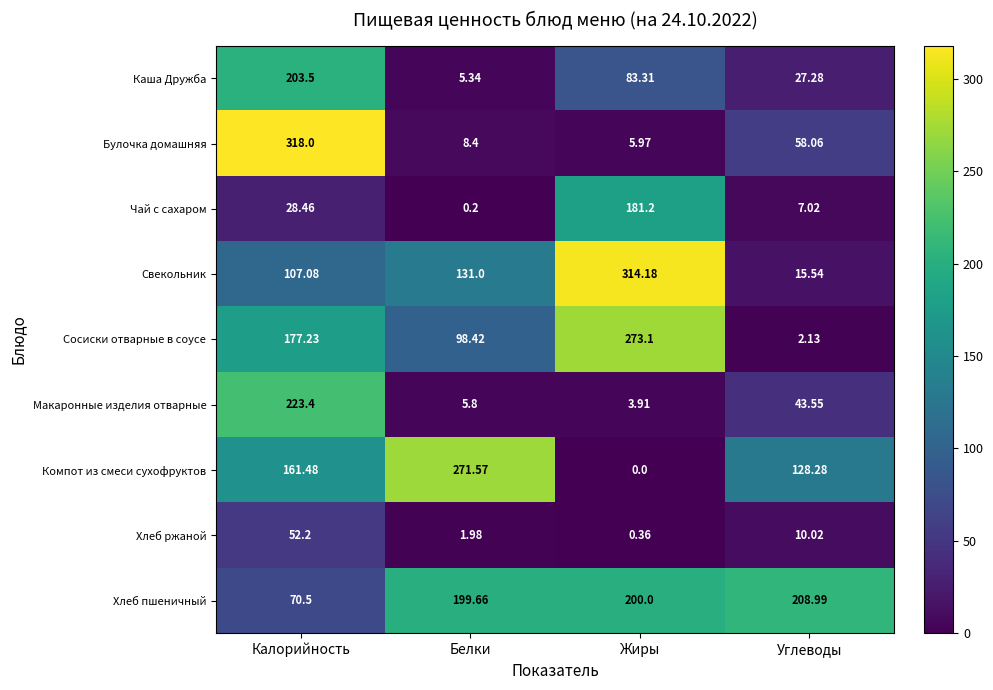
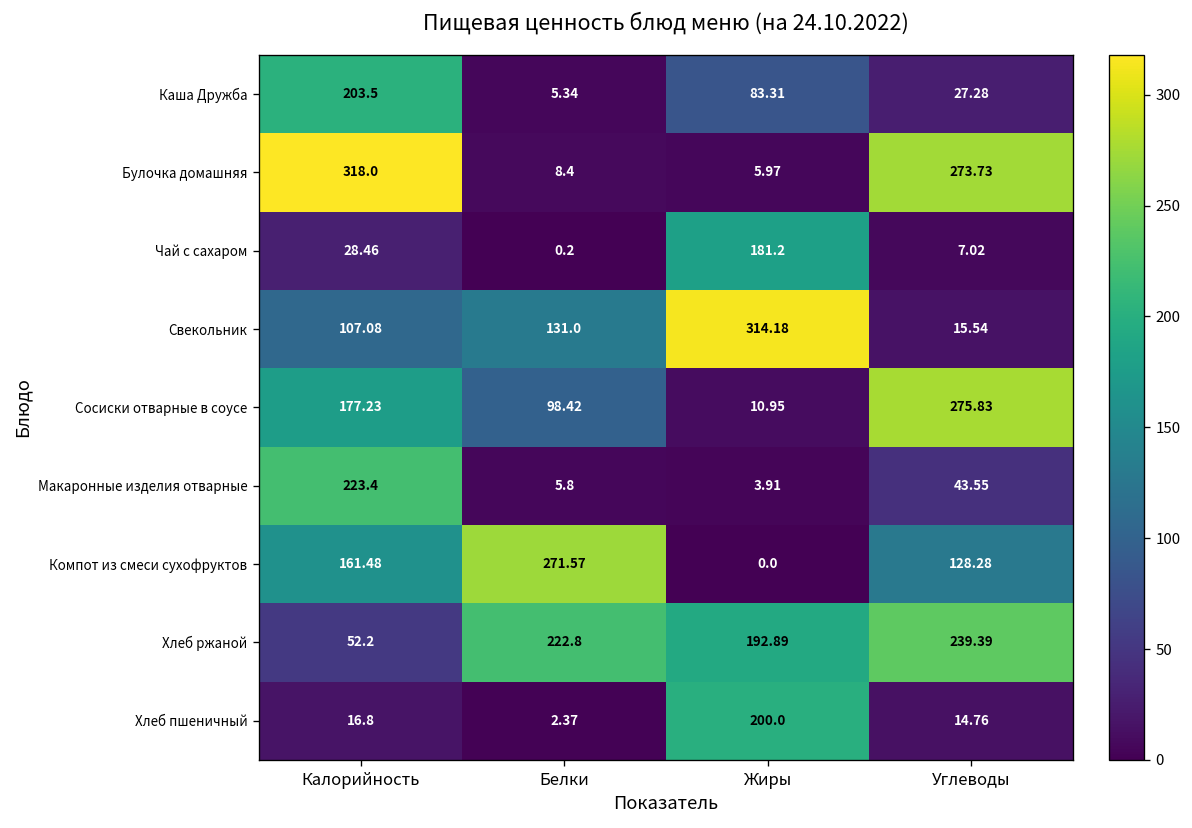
Булочка домашняя, Углеводы: 58.06 -> 273.73
Сосиски отварные в соусе, Жиры: 273.1 -> 10.95
Сосиски отварные в соусе, Углеводы: 2.13 -> 275.83
Хлеб ржаной, Белки: 1.98 -> 222.8
Хлеб ржаной, Жиры: 0.36 -> 192.89
Хлеб ржаной, Углеводы: 10.02 -> 239.39
Хлеб пшеничный, Калорийность: 70.5 -> 16.8
Хлеб пшеничный, Белки: 199.66 -> 2.37
Хлеб пшеничный, Углеводы: 208.99 -> 14.76
